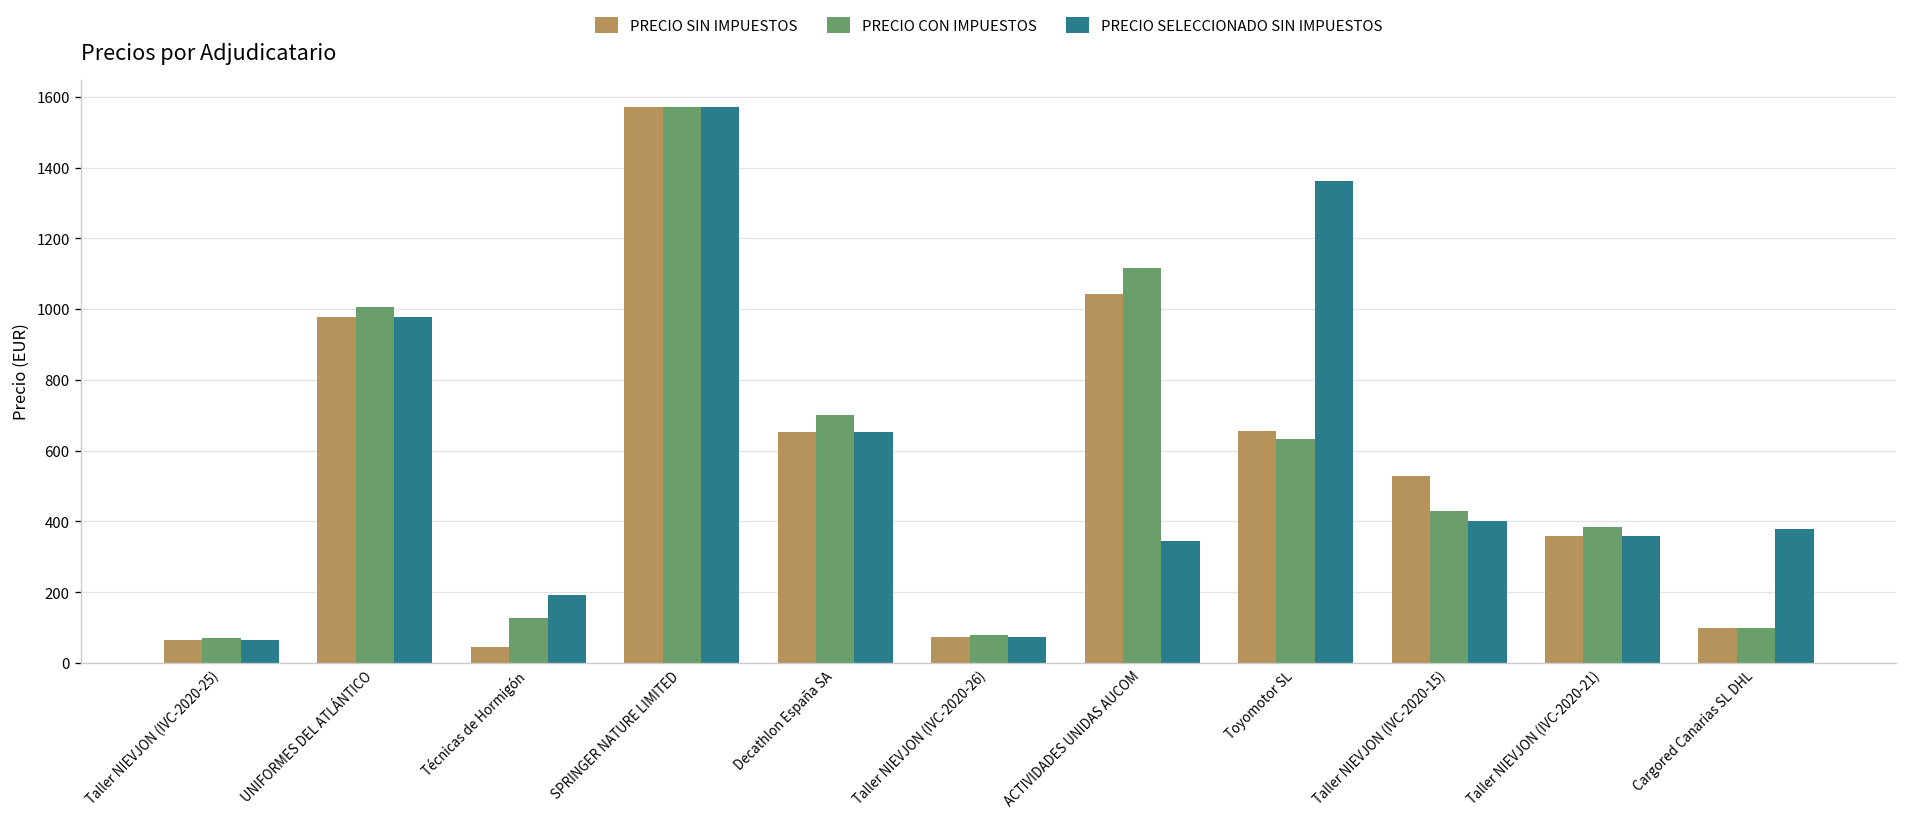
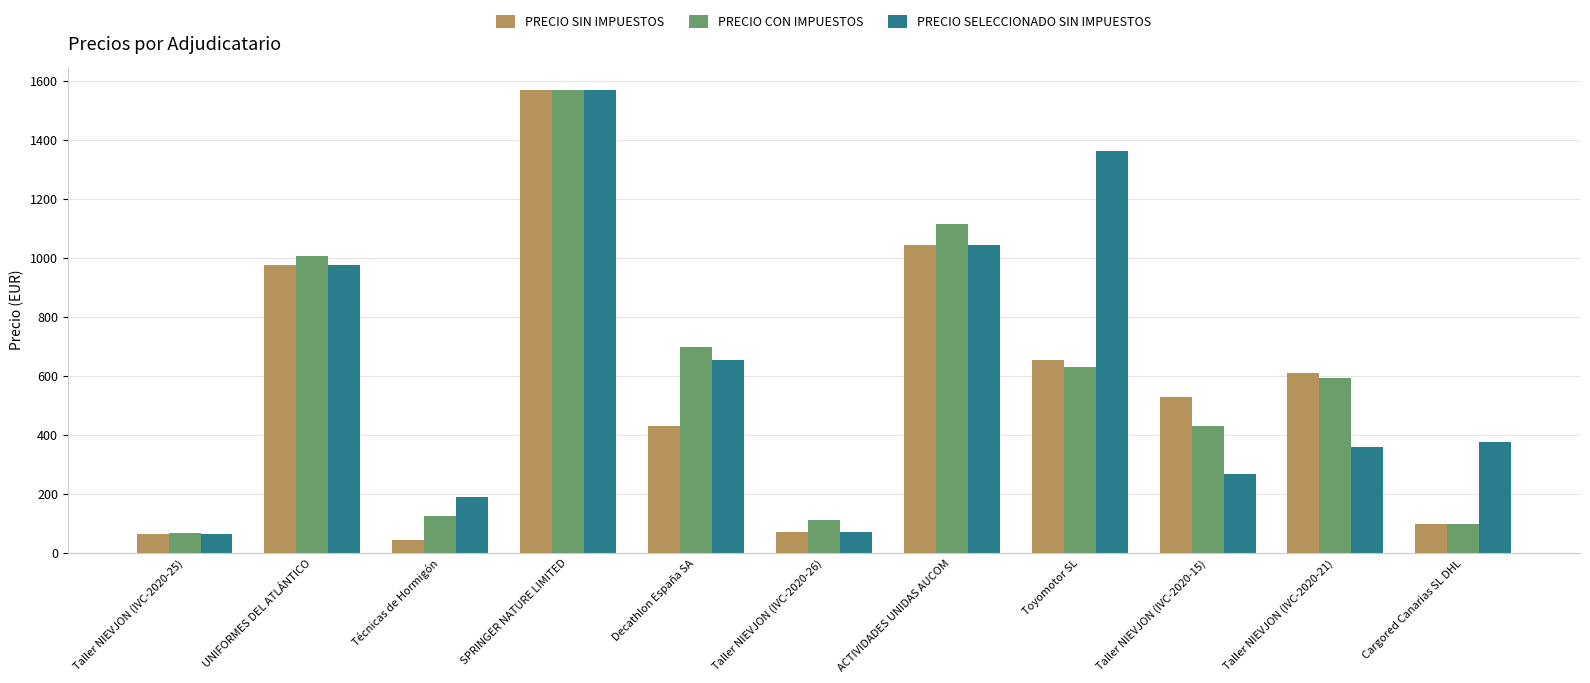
PRECIO SIN IMPUESTOS, Decathlon España SA: 650 -> 430
PRECIO CON IMPUESTOS, Taller NIEVJON (IVC-2020-26): 80 -> 110
PRECIO SELECCIONADO SIN IMPUESTOS, ACTIVIDADES UNIDAS AUCOM: 340 -> 1040
PRECIO SELECCIONADO SIN IMPUESTOS, Taller NIEVJON (IVC-2020-15): 400 -> 270
PRECIO SIN IMPUESTOS, Taller NIEVJON (IVC-2020-21): 360 -> 610
PRECIO CON IMPUESTOS, Taller NIEVJON (IVC-2020-21): 380 -> 590
